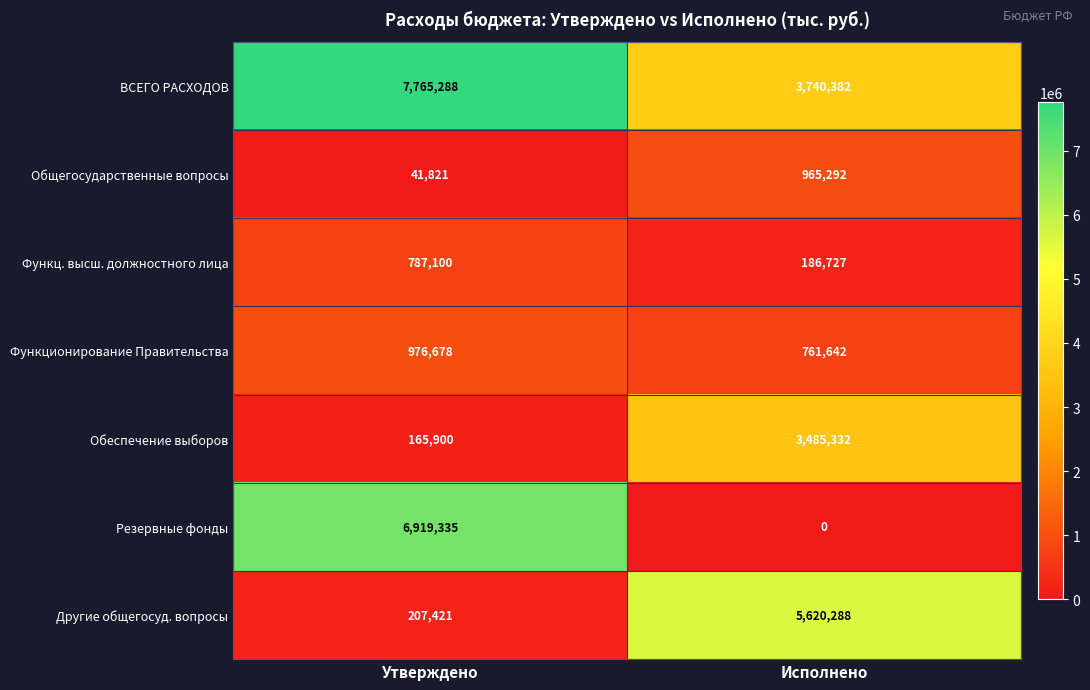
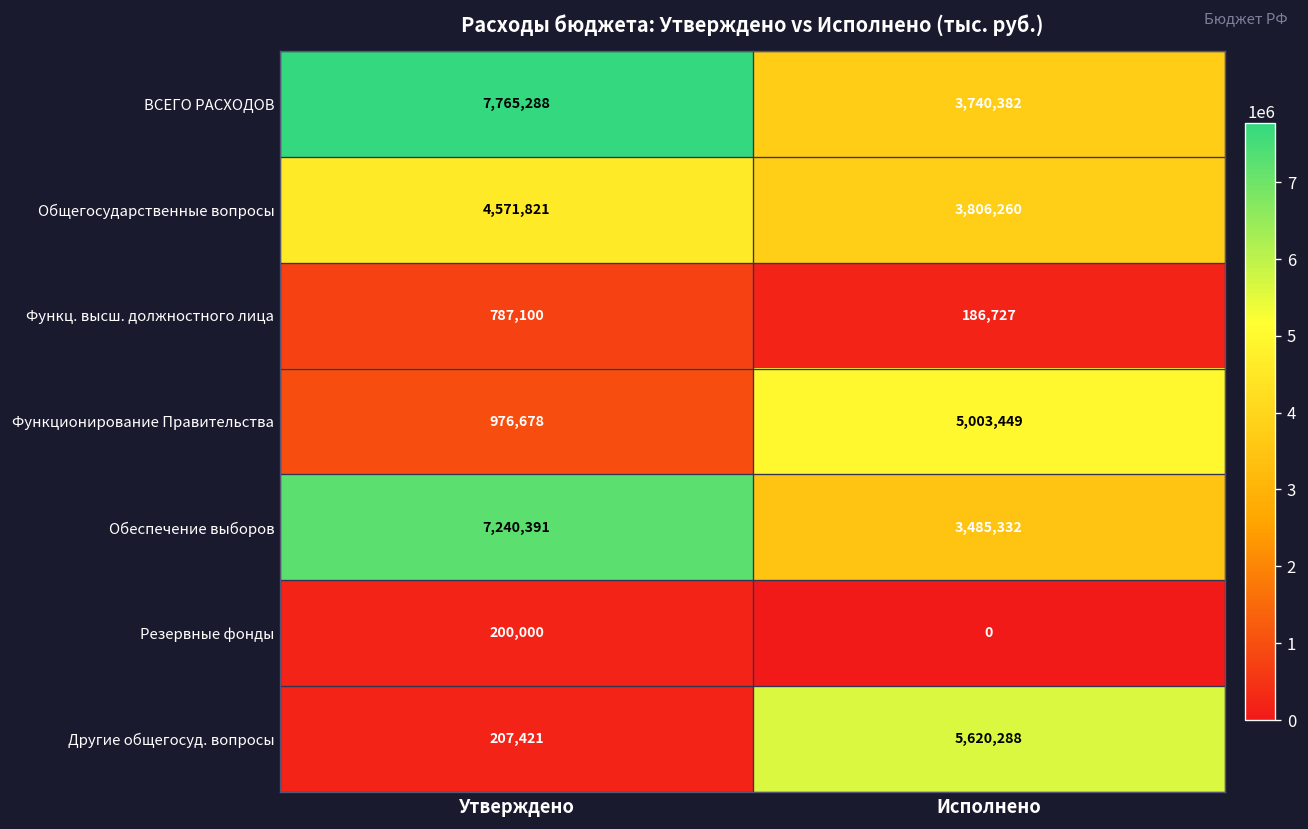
Общегосударственные вопросы, Утверждено: 41,821 -> 4,571,821
Общегосударственные вопросы, Исполнено: 965,292 -> 3,806,260
Функционирование Правительства, Исполнено: 761,642 -> 5,003,449
Обеспечение выборов, Утверждено: 165,900 -> 7,240,391
Резервные фонды, Утверждено: 6,919,335 -> 200,000
